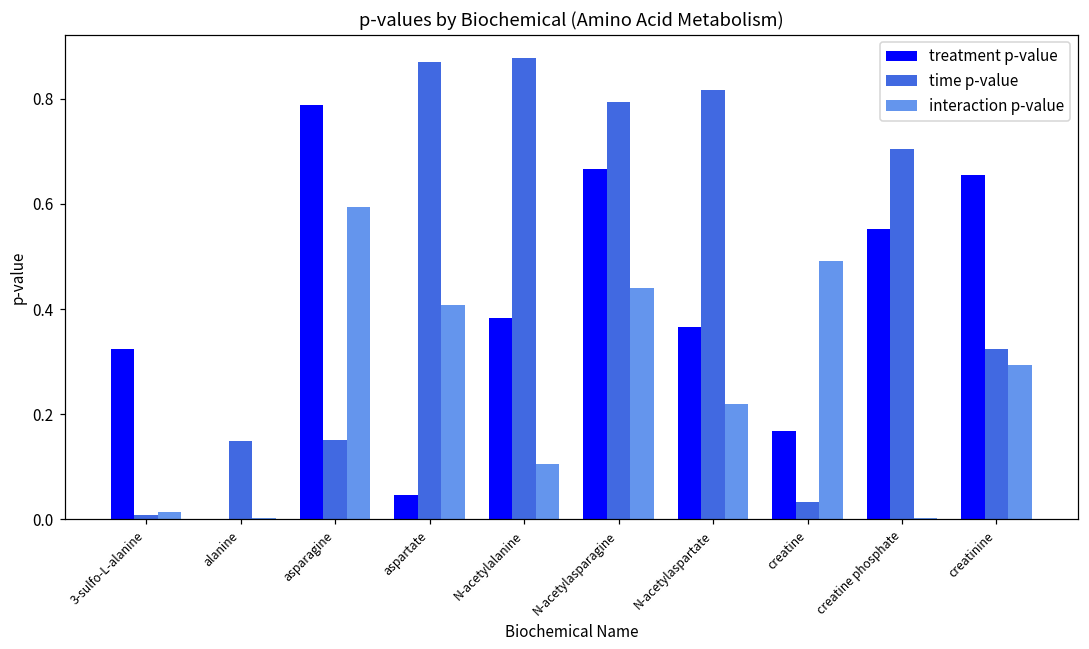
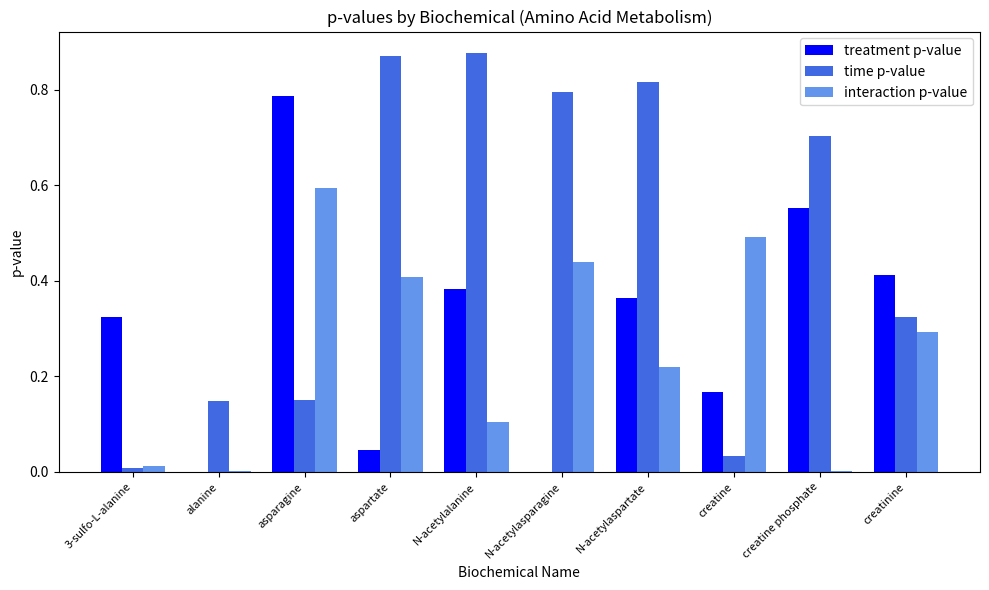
treatment p-value, N-acetylasparagine: 0.67 -> 0.00
treatment p-value, creatinine: 0.65 -> 0.41
